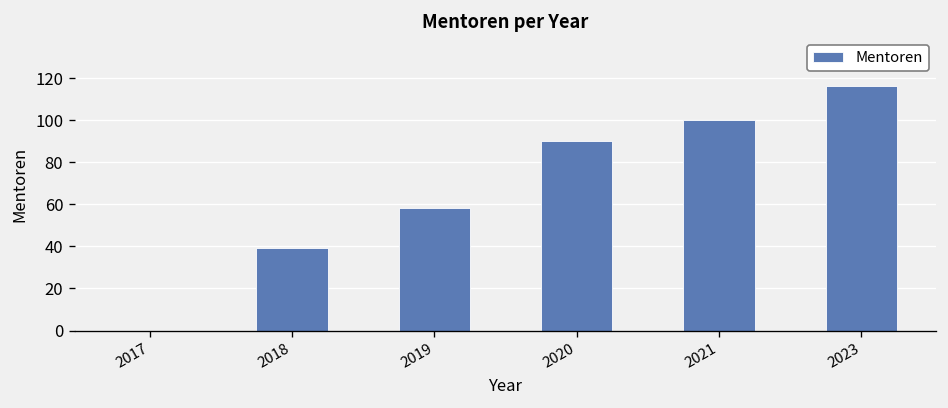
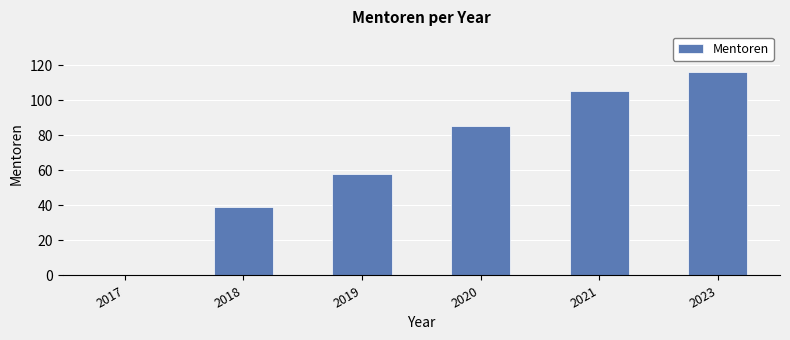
2020: 90 -> 85
2021: 100 -> 105
